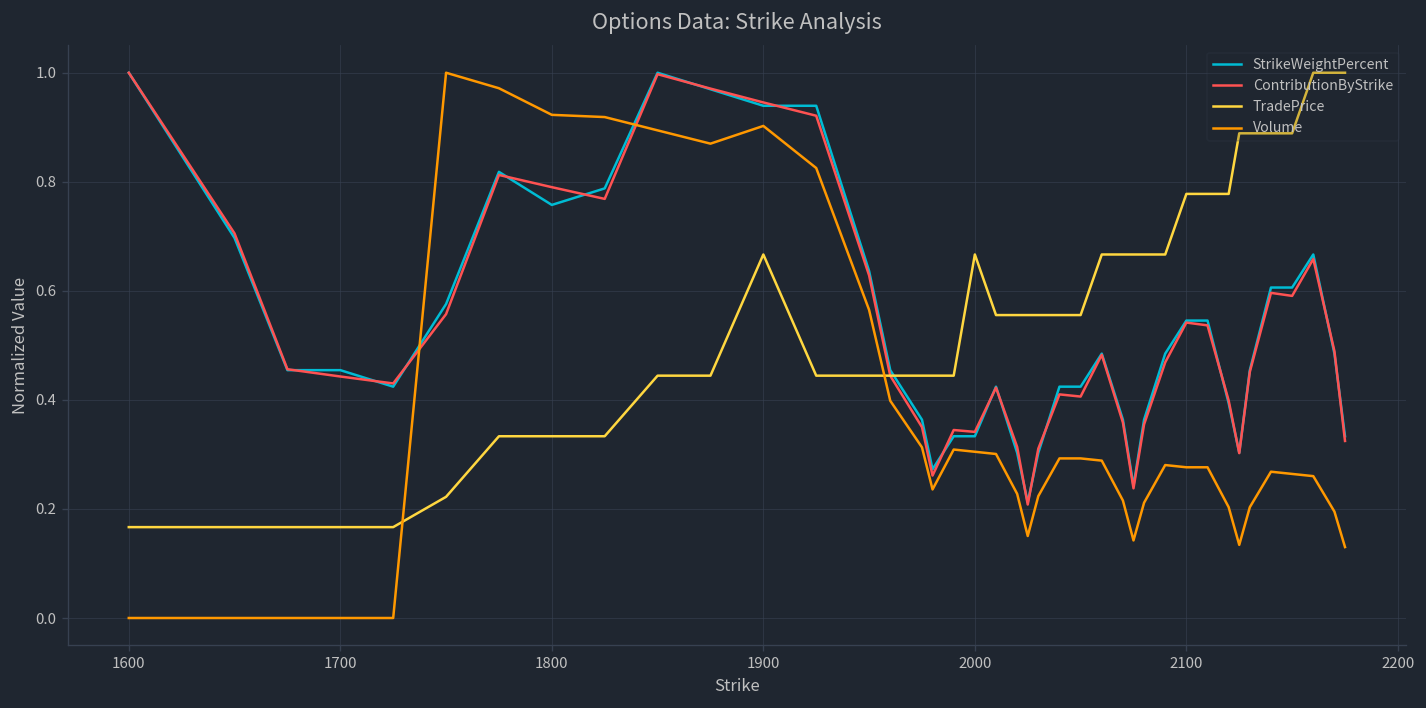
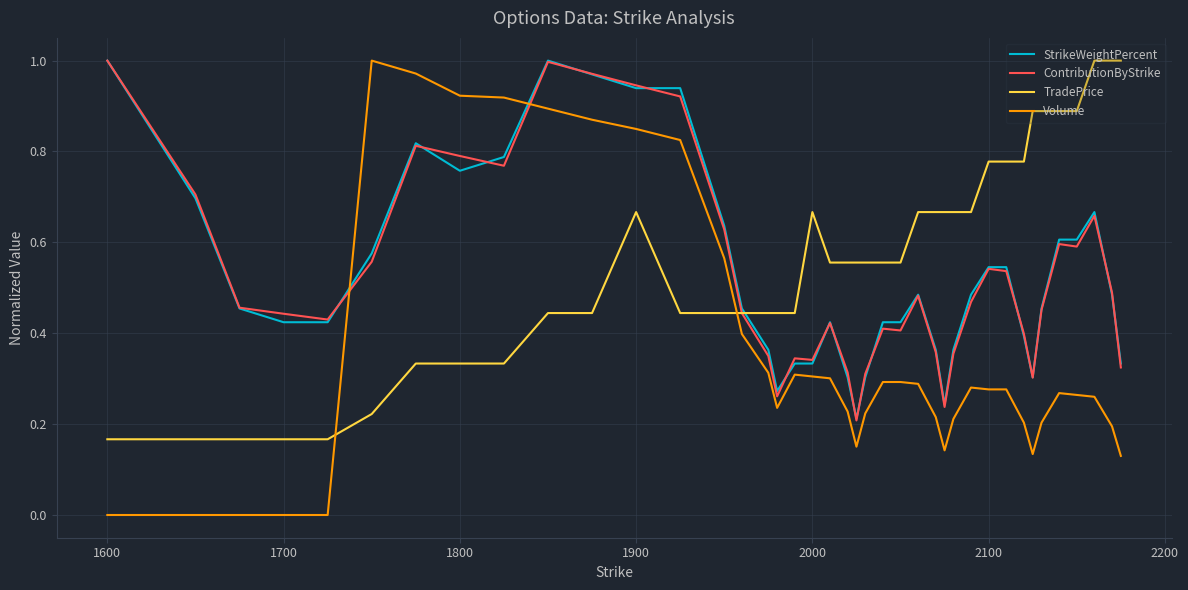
StrikeWeightPercent, 1700: 0.45 -> 0.42
Volume, 1900: 0.90 -> 0.85
